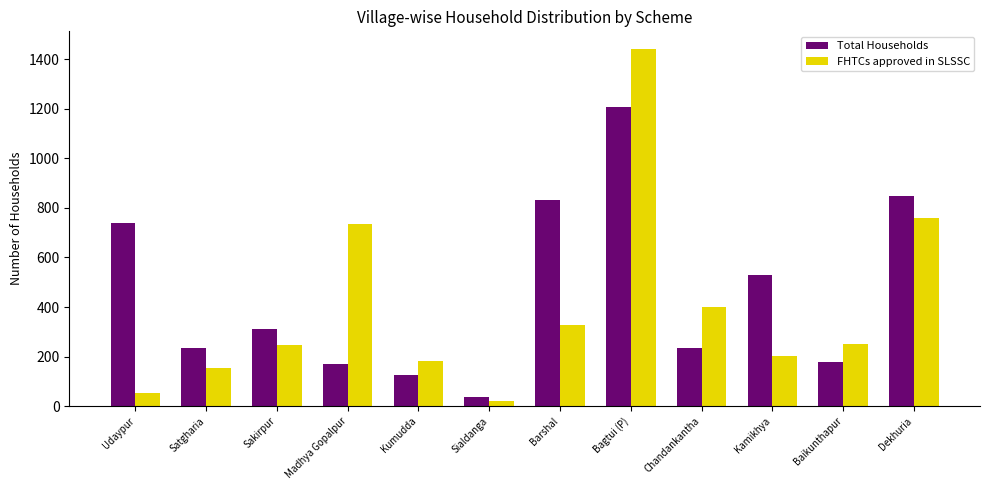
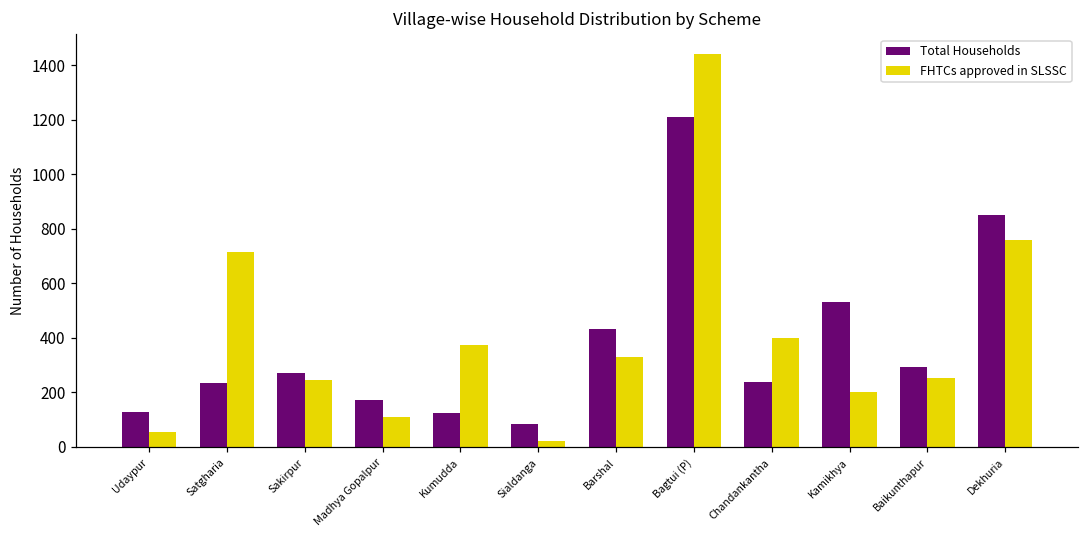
Total Households, Udaypur: 740 -> 130
FHTCs approved in SLSSC, Satgharia: 160 -> 720
Total Households, Sakirpur: 310 -> 270
FHTCs approved in SLSSC, Madhya Gopalpur: 730 -> 110
FHTCs approved in SLSSC, Kumudda: 180 -> 380
Total Households, Sialdanga: 40 -> 80
Total Households, Barshal: 830 -> 430
Total Households, Baikunthapur: 180 -> 290
